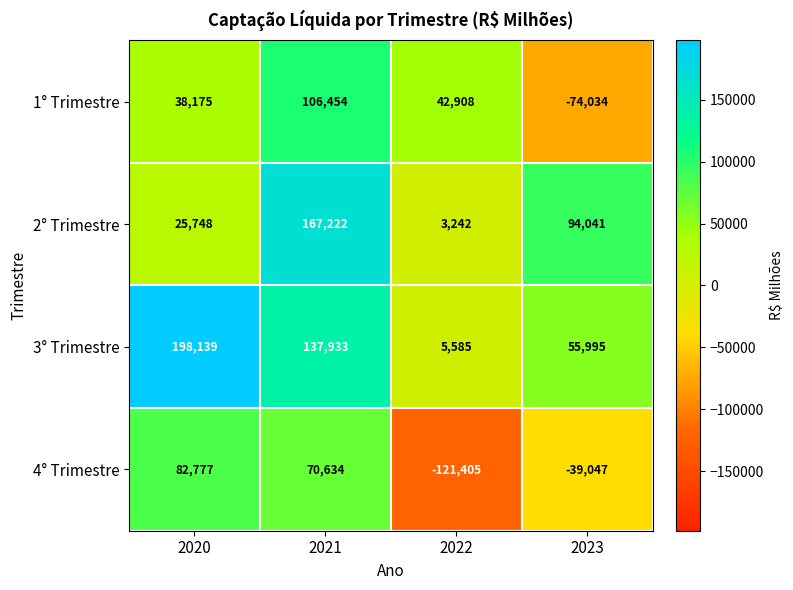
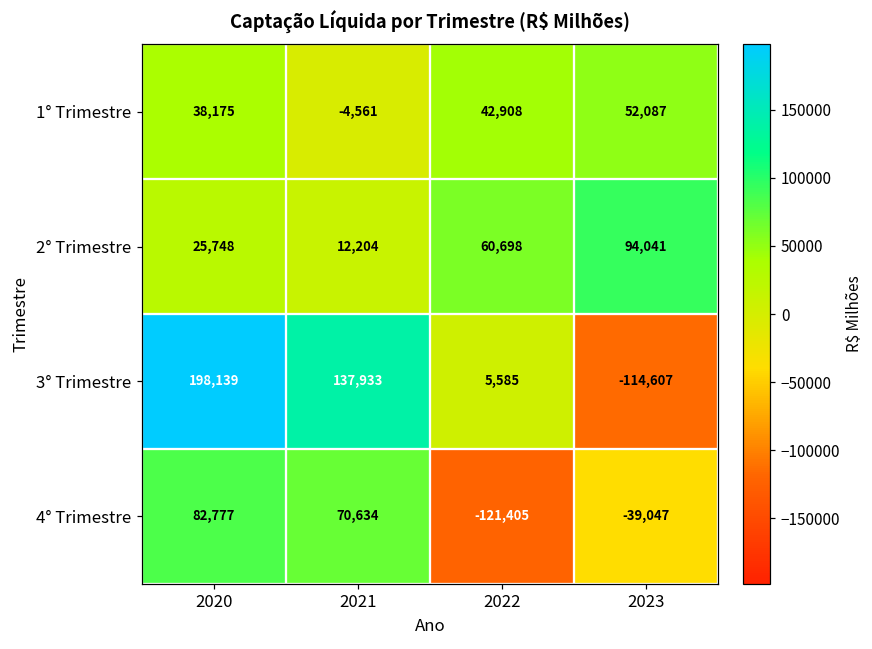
1° Trimestre, 2021: 106,454 -> -4,561
1° Trimestre, 2023: -74,034 -> 52,087
2° Trimestre, 2021: 167,222 -> 12,204
2° Trimestre, 2022: 3,242 -> 60,698
3° Trimestre, 2023: 55,995 -> -114,607
